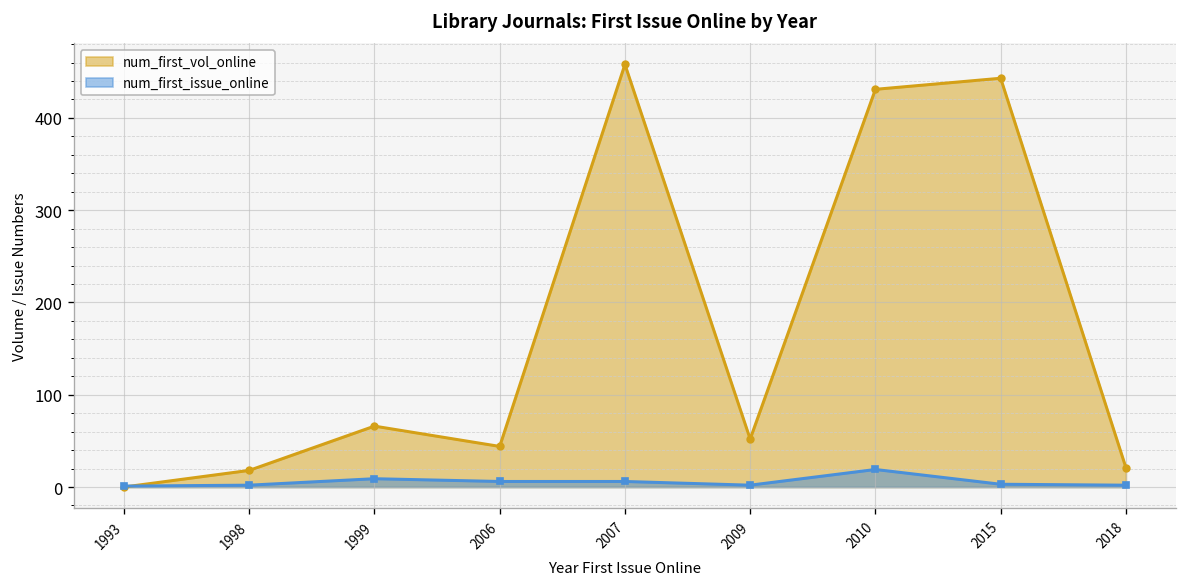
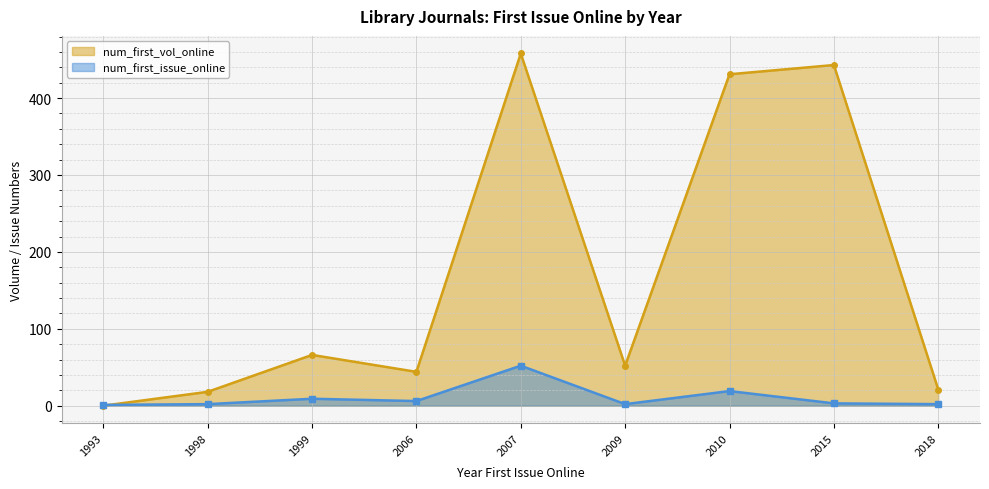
num_first_issue_online, 2007: 10 -> 50
